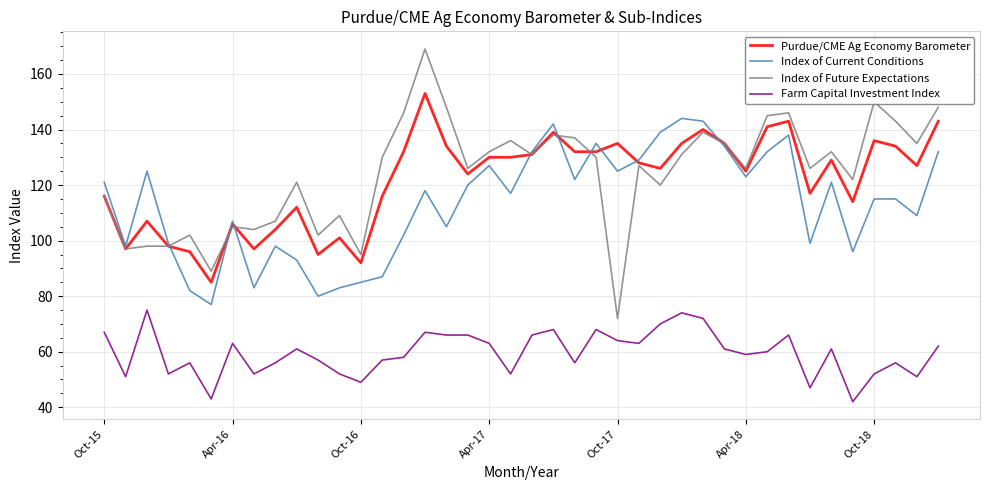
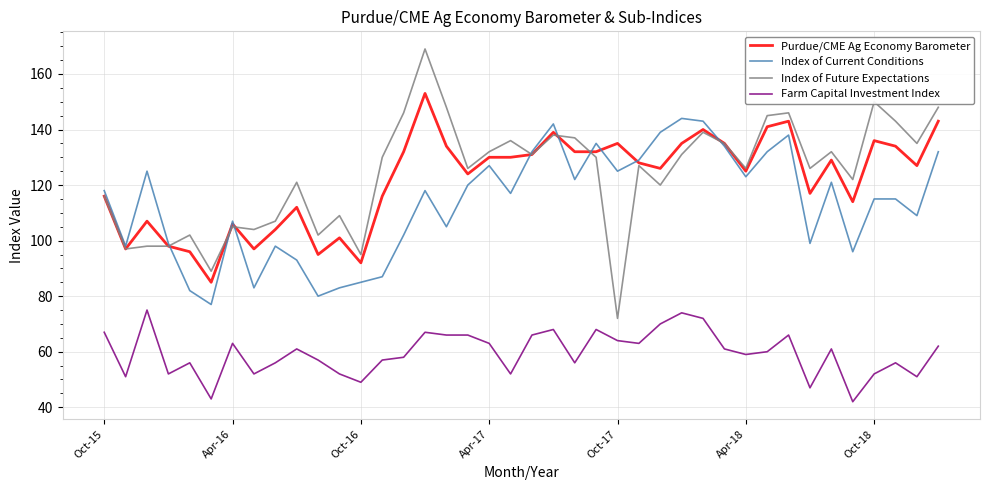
Index of Current Conditions, Oct-15: 121 -> 118
